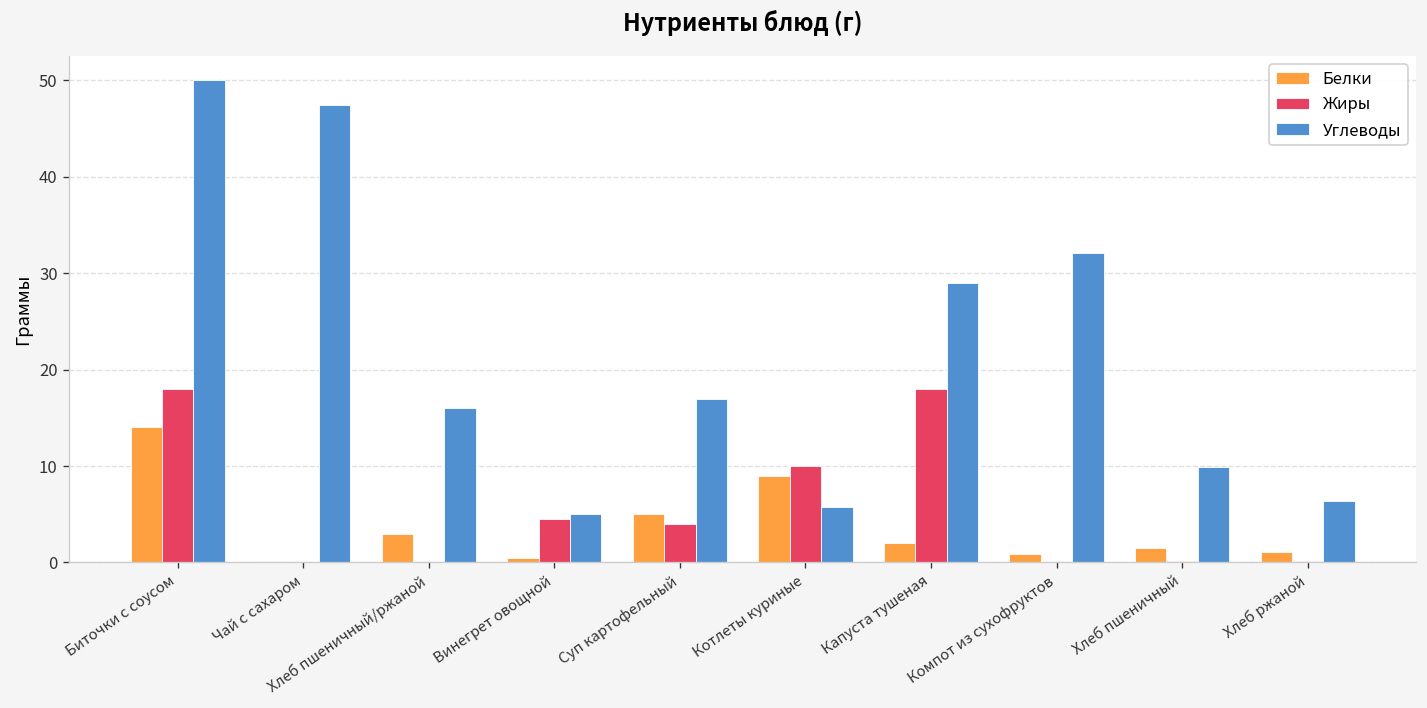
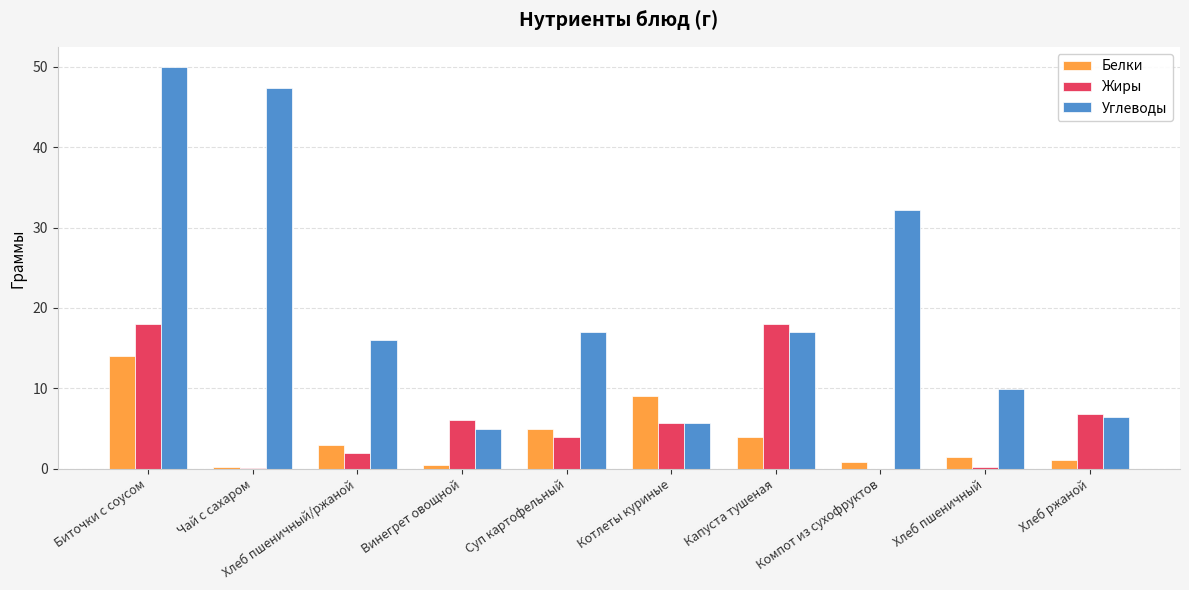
Жиры, Хлеб пшеничный/ржаной: 0 -> 2
Жиры, Винегрет овощной: 4 -> 6
Жиры, Котлеты куриные: 10 -> 6
Белки, Капуста тушеная: 2 -> 4
Углеводы, Капуста тушеная: 29 -> 17
Жиры, Хлеб ржаной: 0 -> 7
